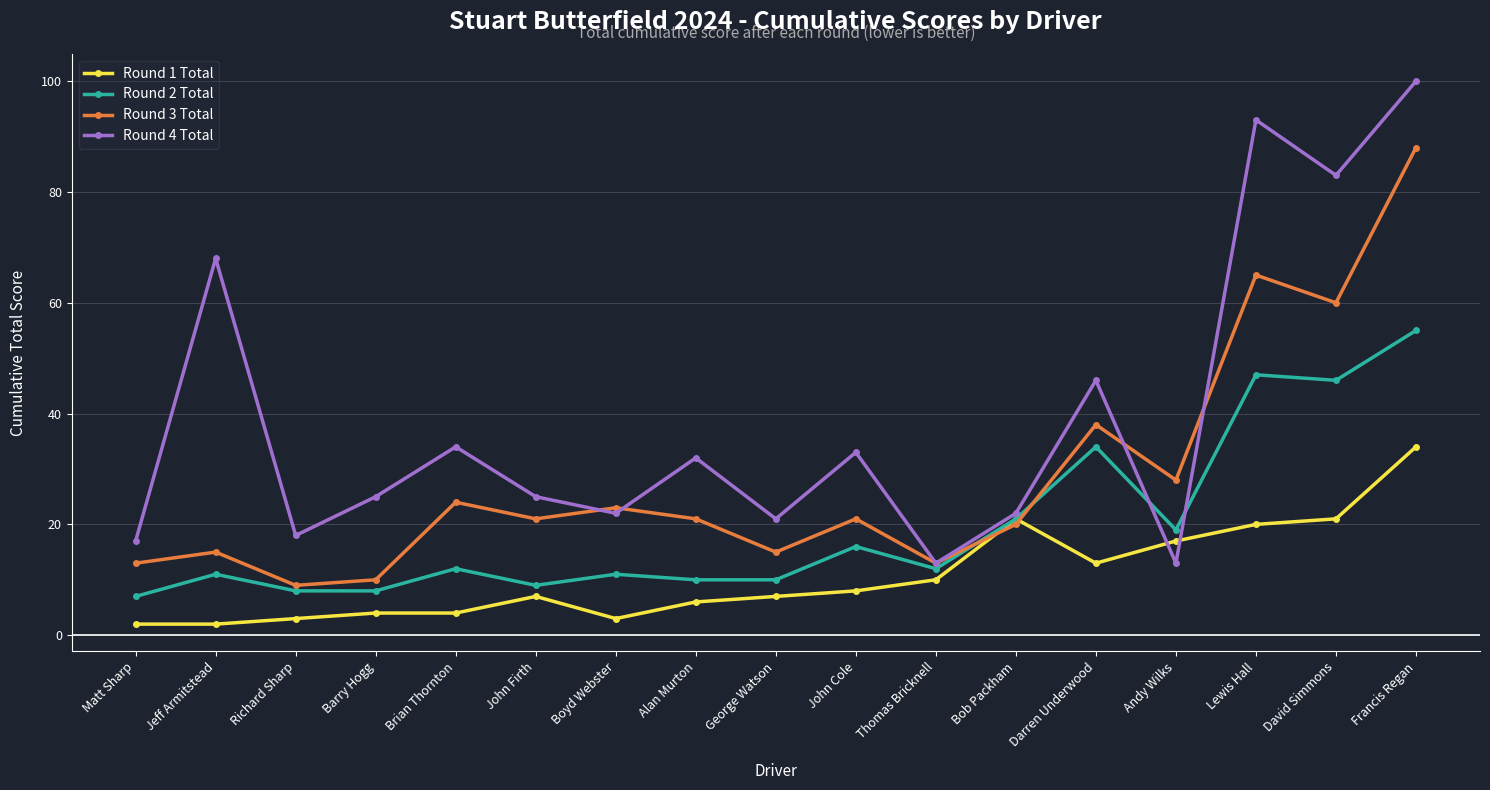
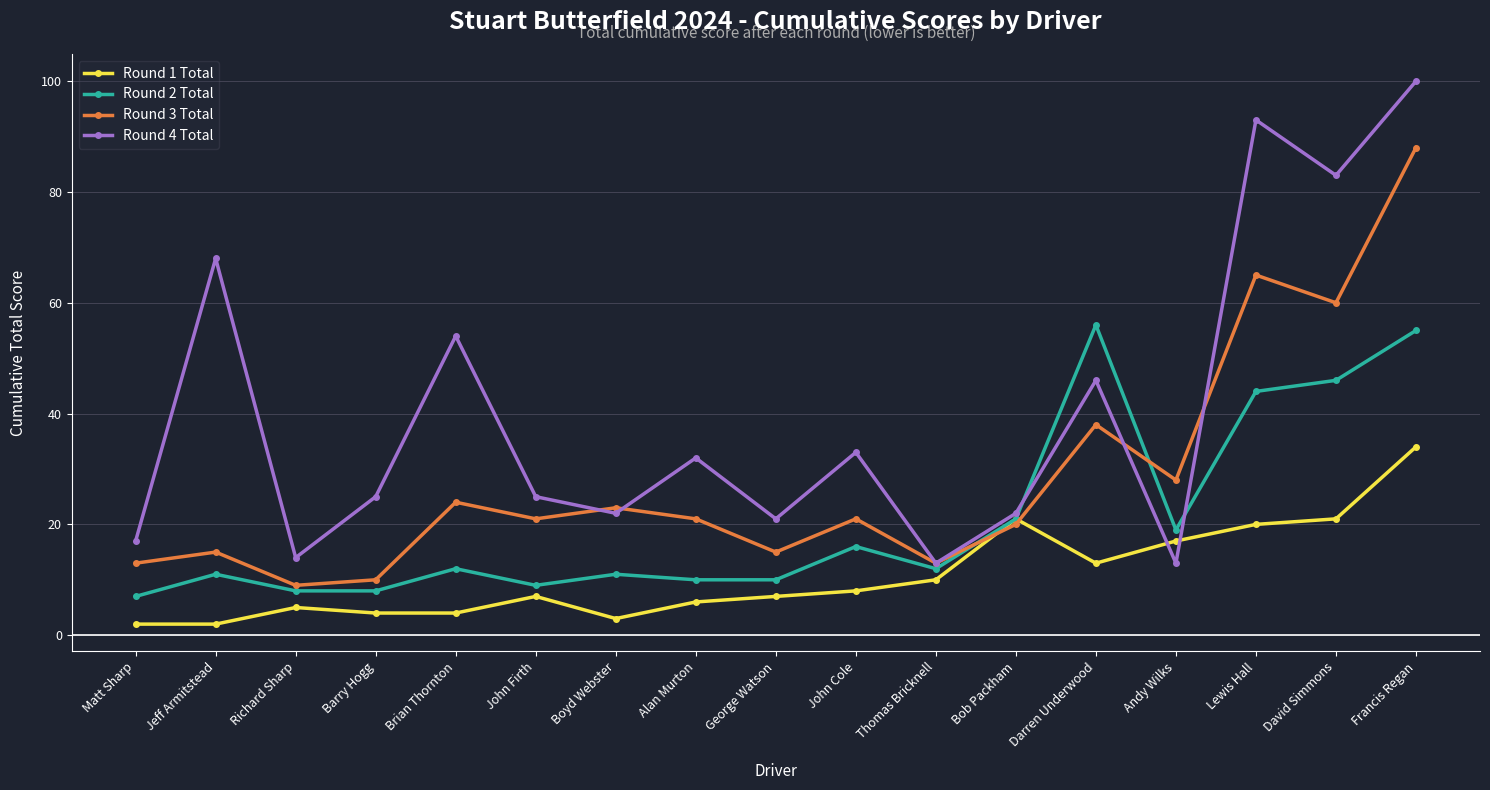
Round 1 Total, Richard Sharp: 3 -> 5
Round 4 Total, Richard Sharp: 18 -> 14
Round 4 Total, Brian Thornton: 34 -> 54
Round 2 Total, Darren Underwood: 34 -> 56
Round 2 Total, Lewis Hall: 47 -> 44
